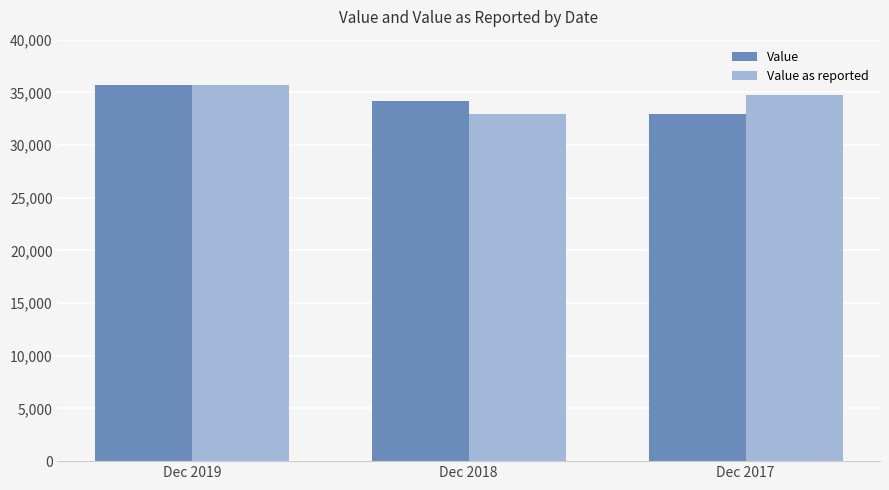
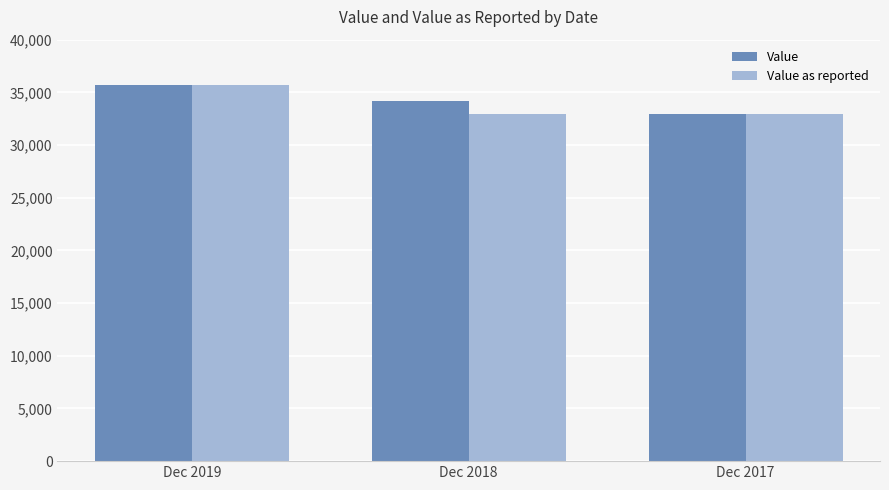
Value as reported, Dec 2017: 34,700 -> 33,000
